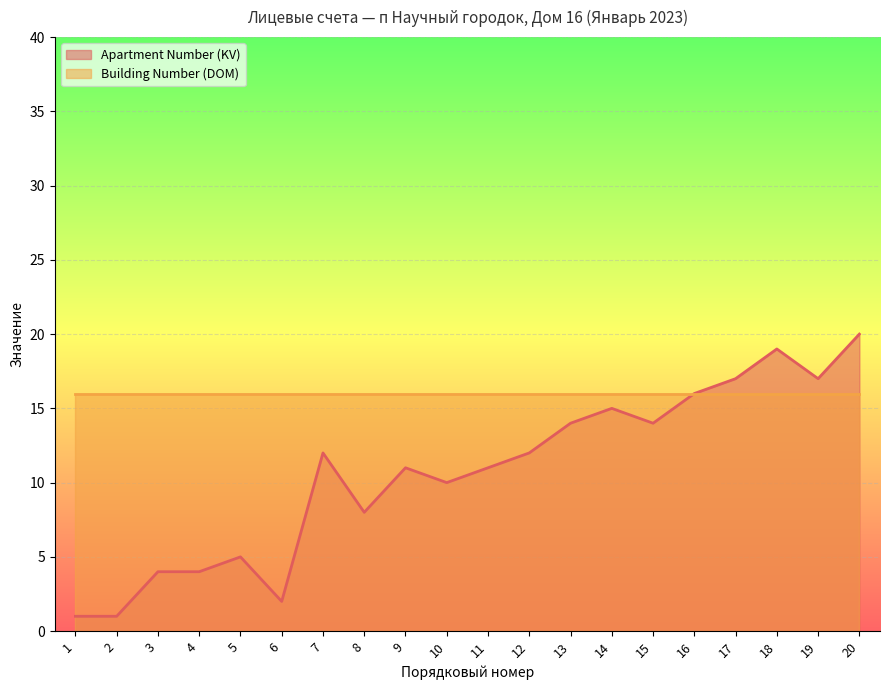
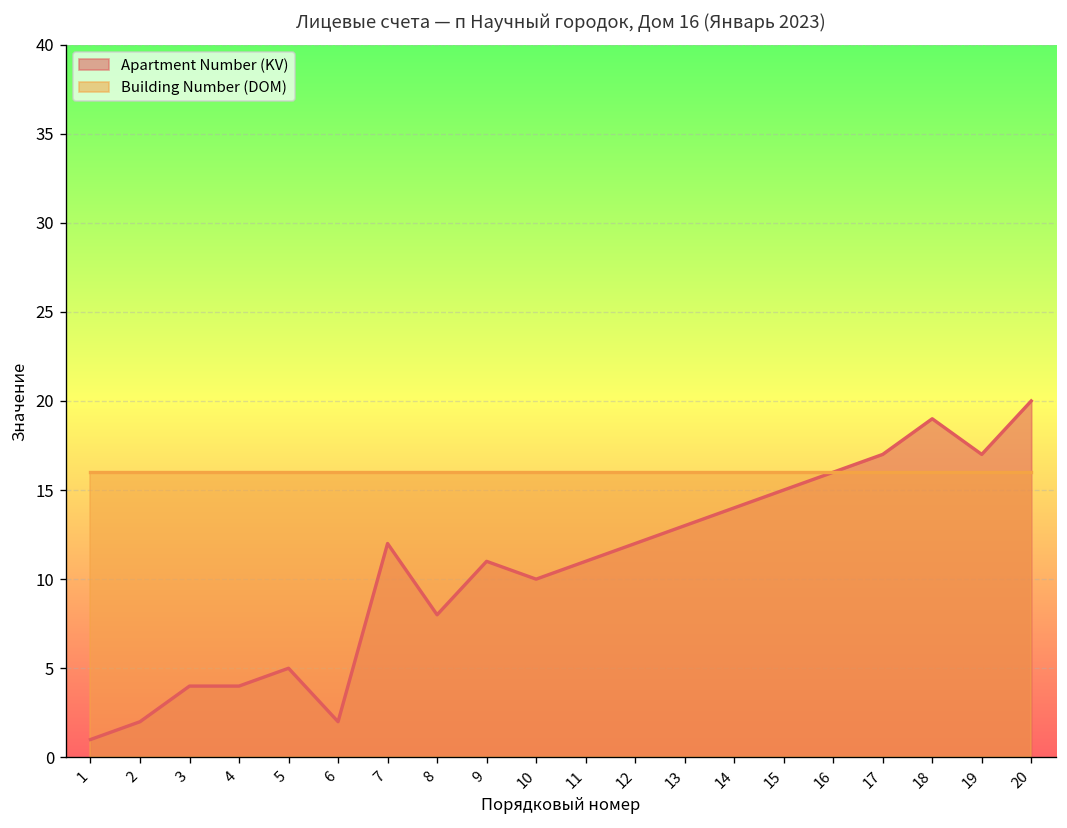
Apartment Number (KV), 2: 1 -> 2
Apartment Number (KV), 13: 14 -> 13
Apartment Number (KV), 14: 15 -> 14
Apartment Number (KV), 15: 14 -> 15
